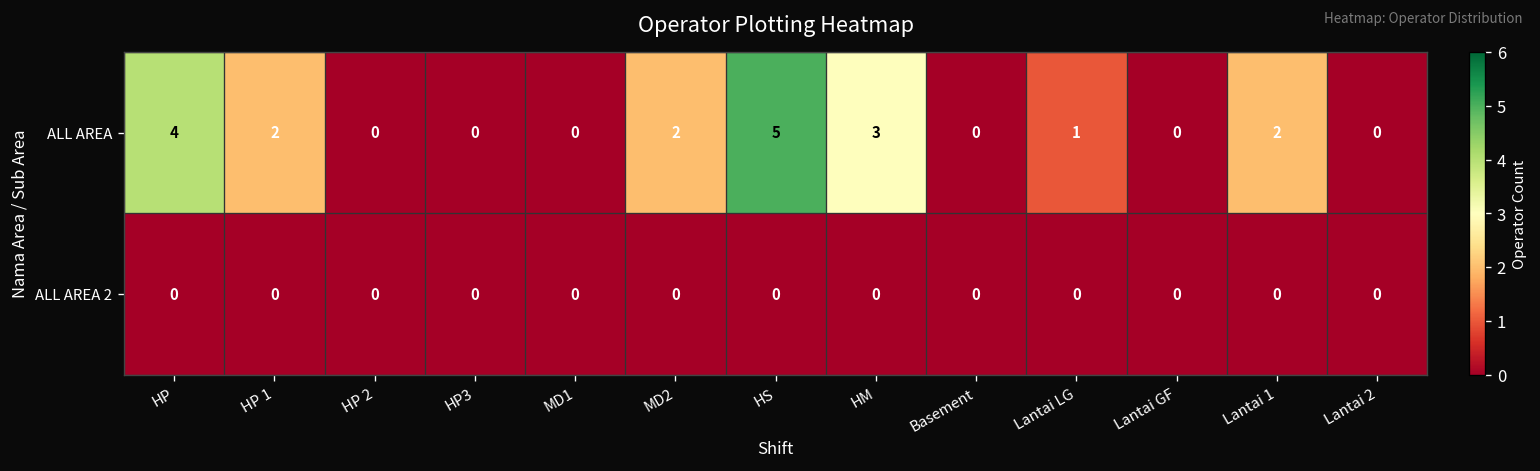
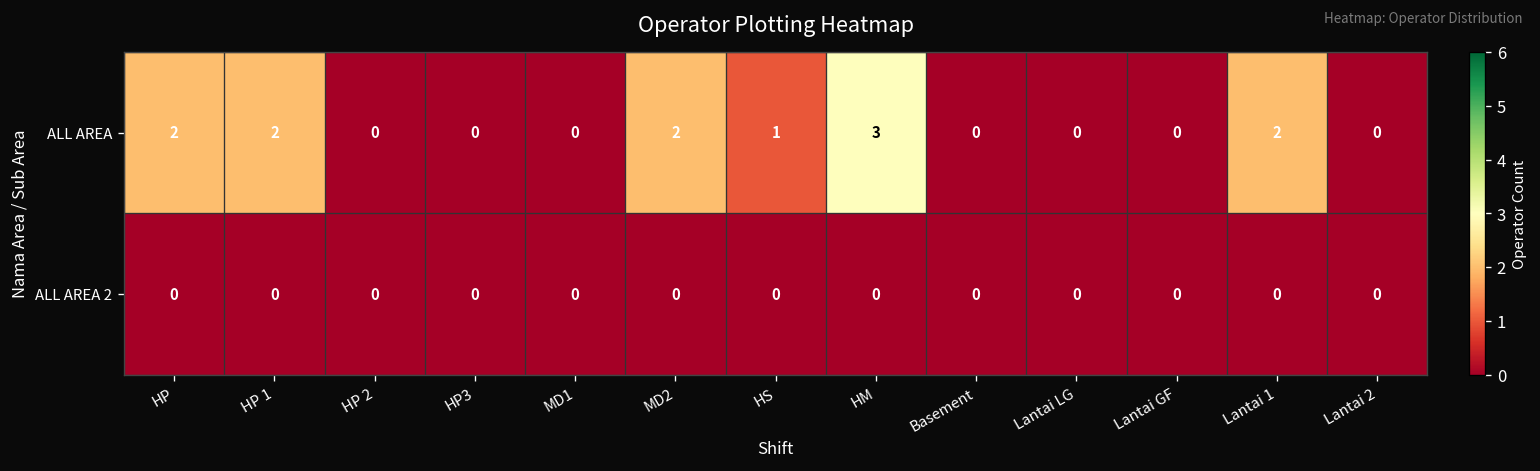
ALL AREA, HP: 4 -> 2
ALL AREA, HS: 5 -> 1
ALL AREA, Lantai LG: 1 -> 0
